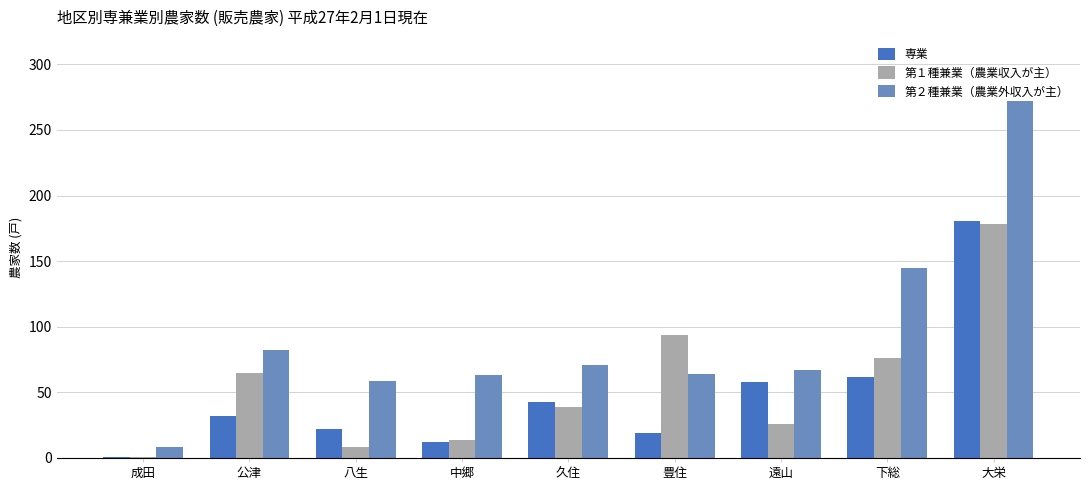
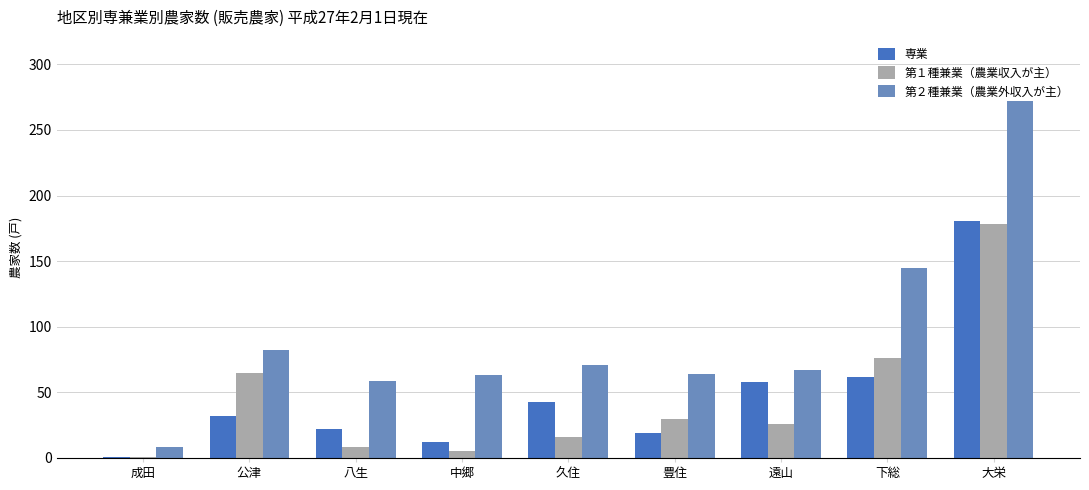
第１種兼業（農業収入が主）, 中郷: 14 -> 5
第１種兼業（農業収入が主）, 久住: 39 -> 16
第１種兼業（農業収入が主）, 豊住: 94 -> 30
